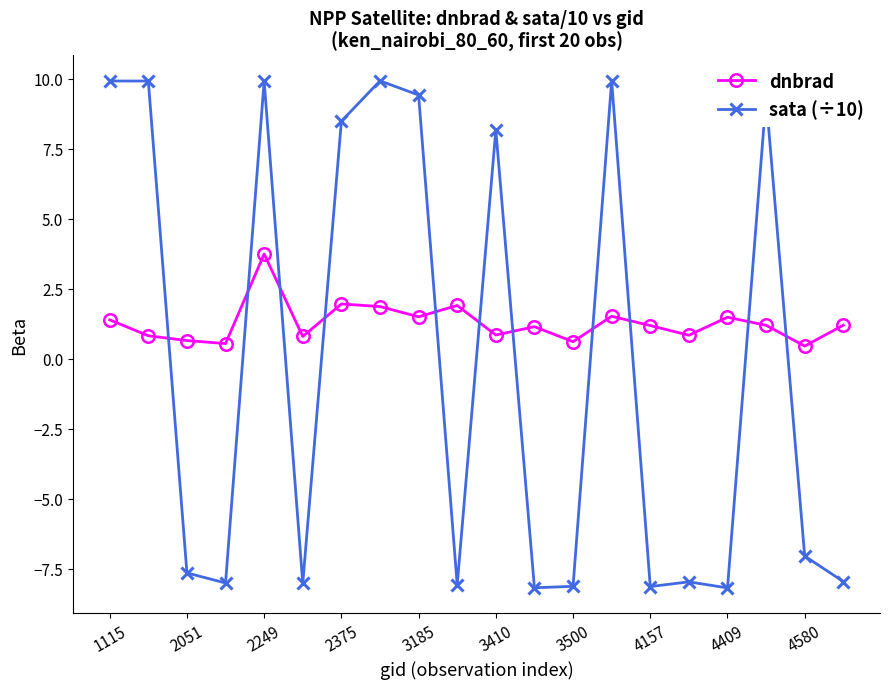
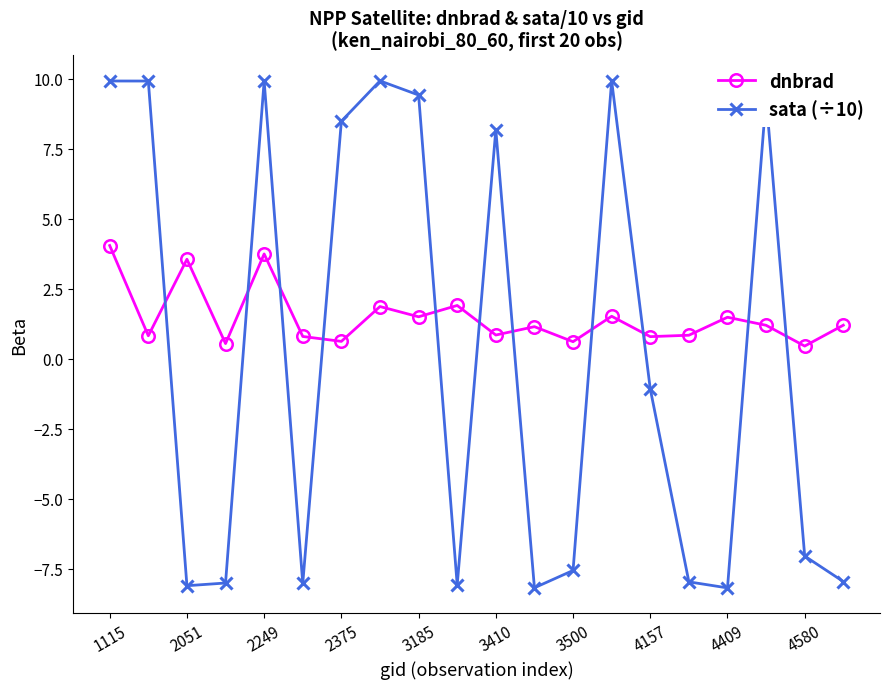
dnbrad, 1115: 1.4 -> 4.0
dnbrad, 2051: 0.6 -> 3.6
sata (÷10), 2051: -7.6 -> -8.1
dnbrad, 2375: 2.0 -> 0.6
sata (÷10), 3500: -8.1 -> -7.6
dnbrad, 4157: 1.2 -> 0.8
sata (÷10), 4157: -8.1 -> -1.1
